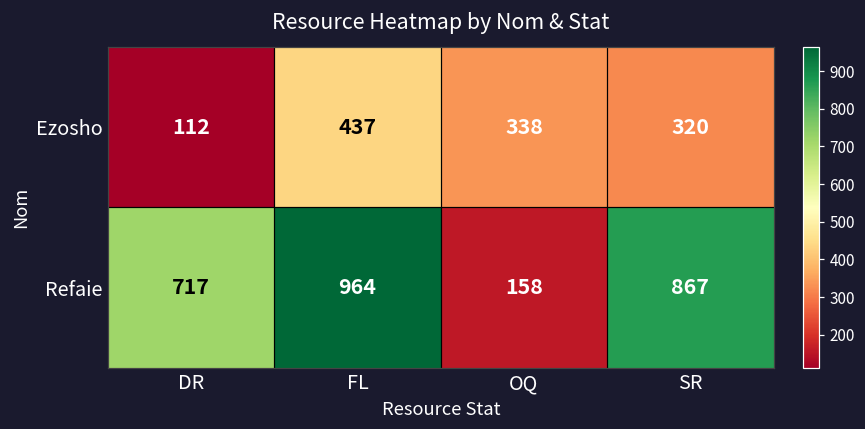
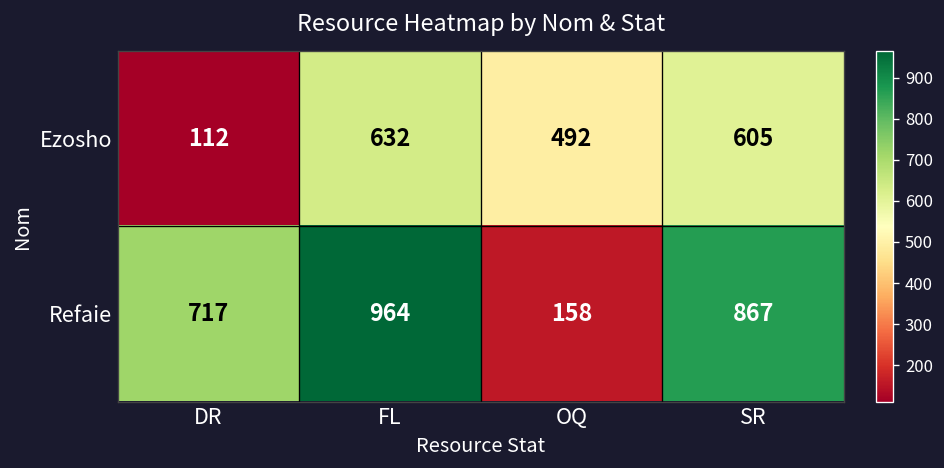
Ezosho, FL: 437 -> 632
Ezosho, OQ: 338 -> 492
Ezosho, SR: 320 -> 605
